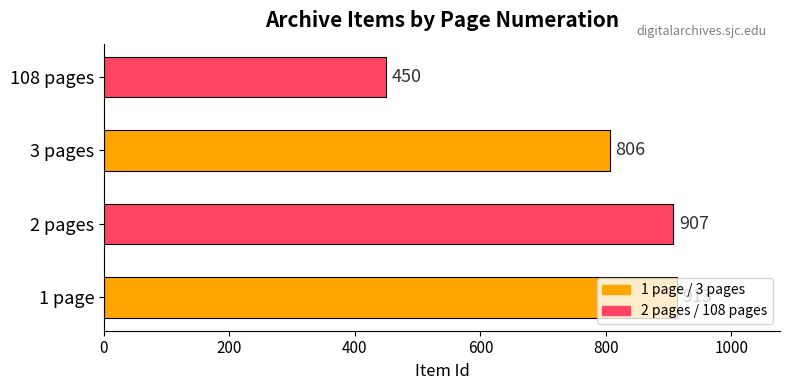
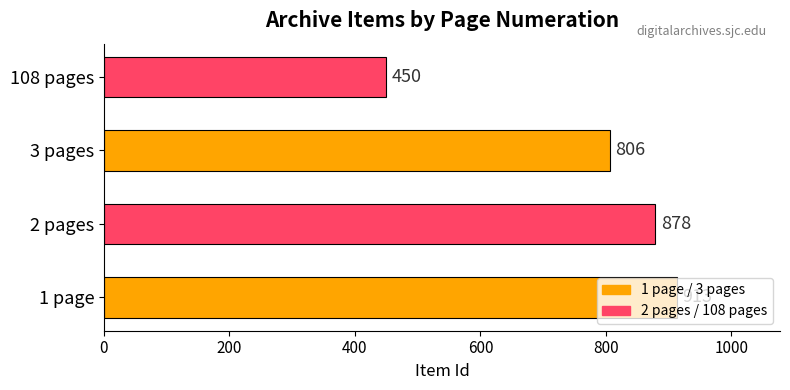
2 pages: 907 -> 878
